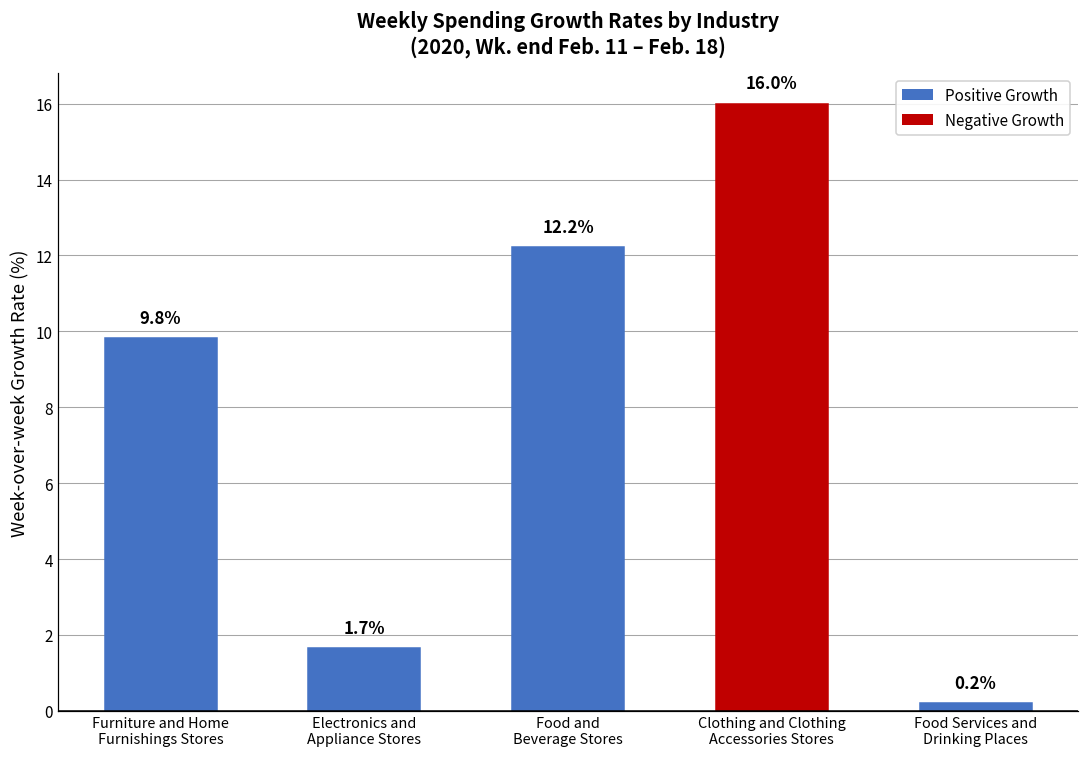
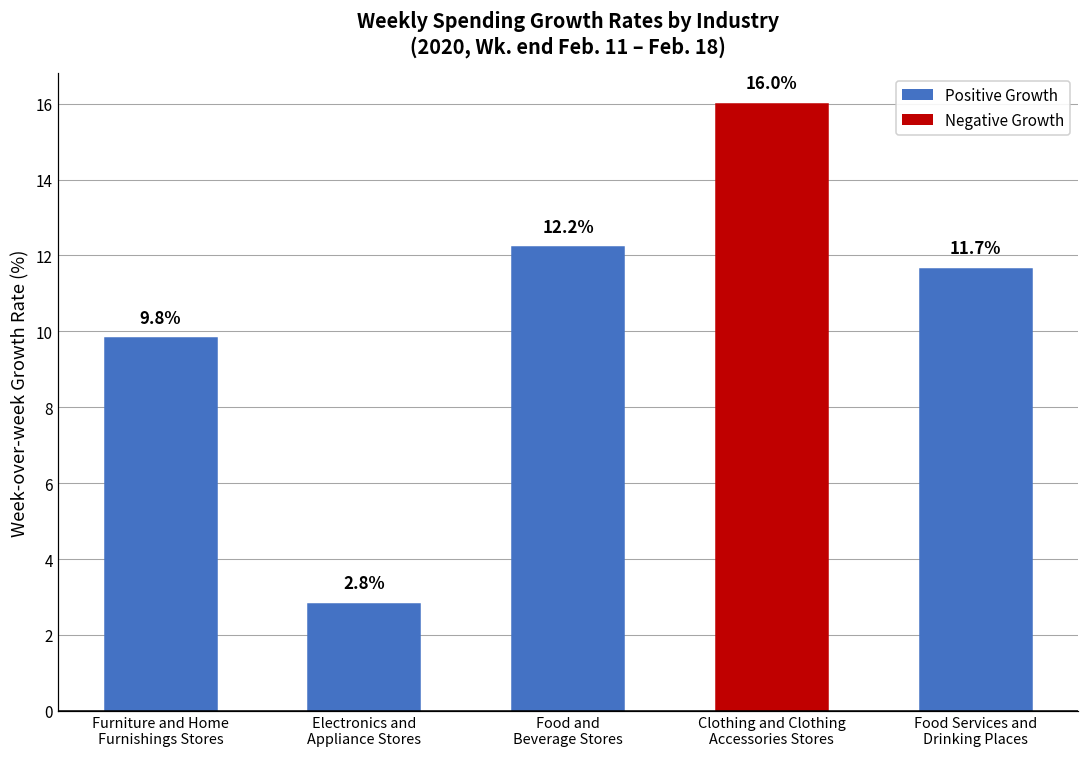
Electronics and Appliance Stores: 1.7% -> 2.8%
Food Services and Drinking Places: 0.2% -> 11.7%
